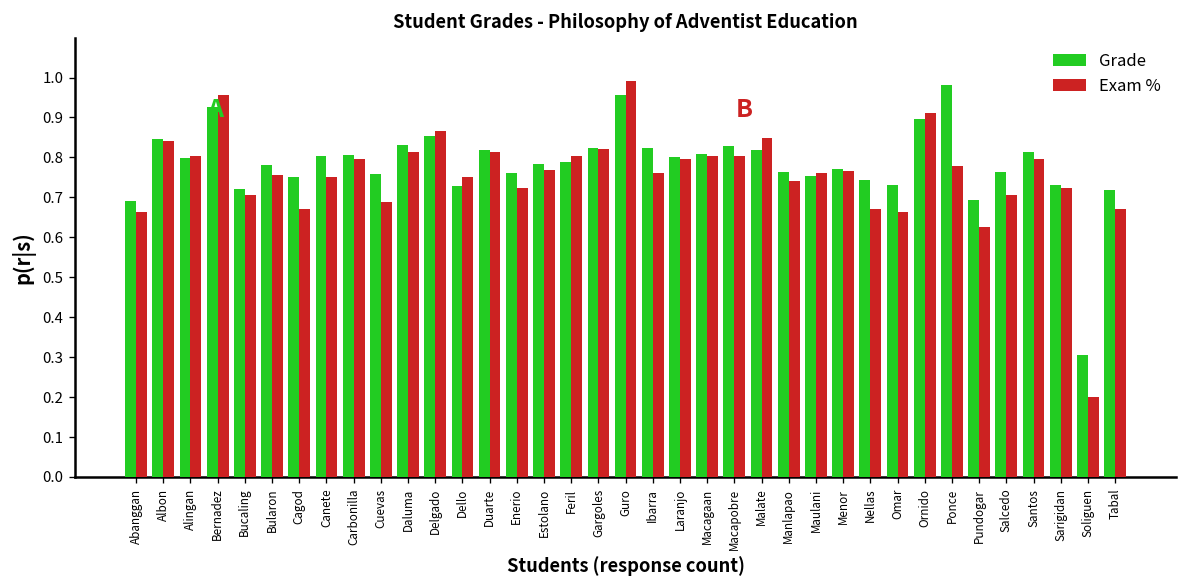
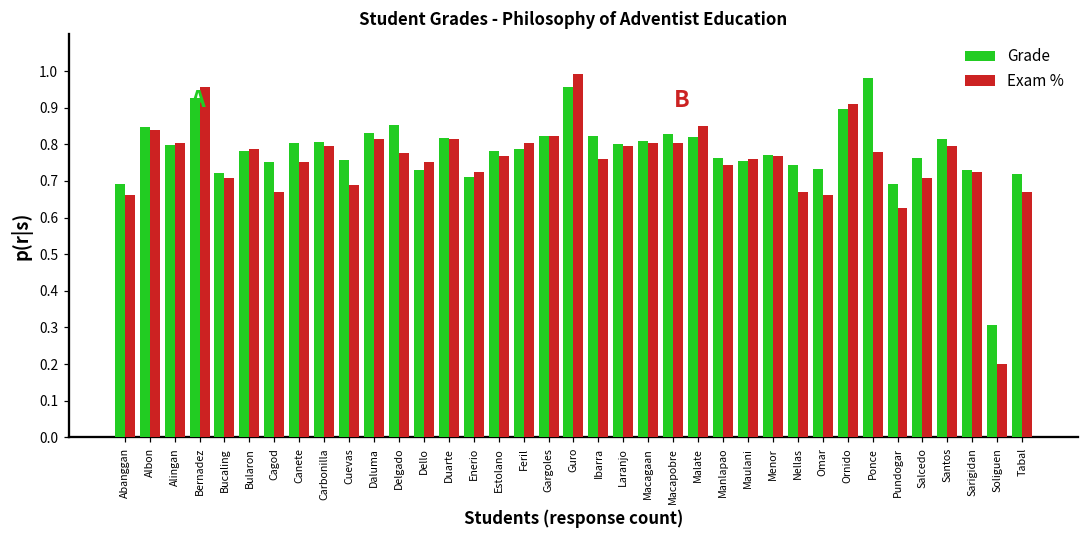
Exam %, Bularon: 0.76 -> 0.79
Exam %, Delgado: 0.87 -> 0.78
Grade, Enerio: 0.76 -> 0.71
